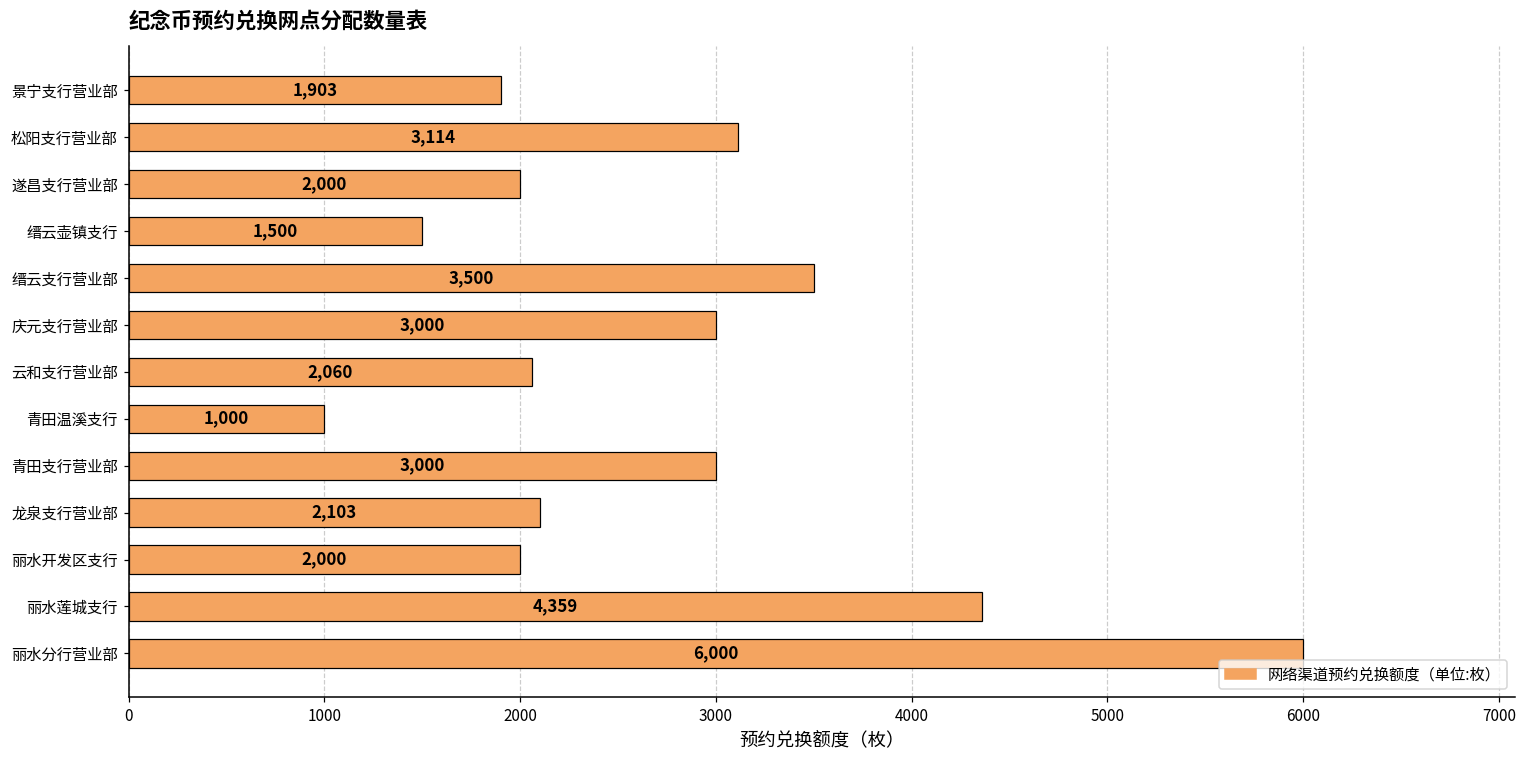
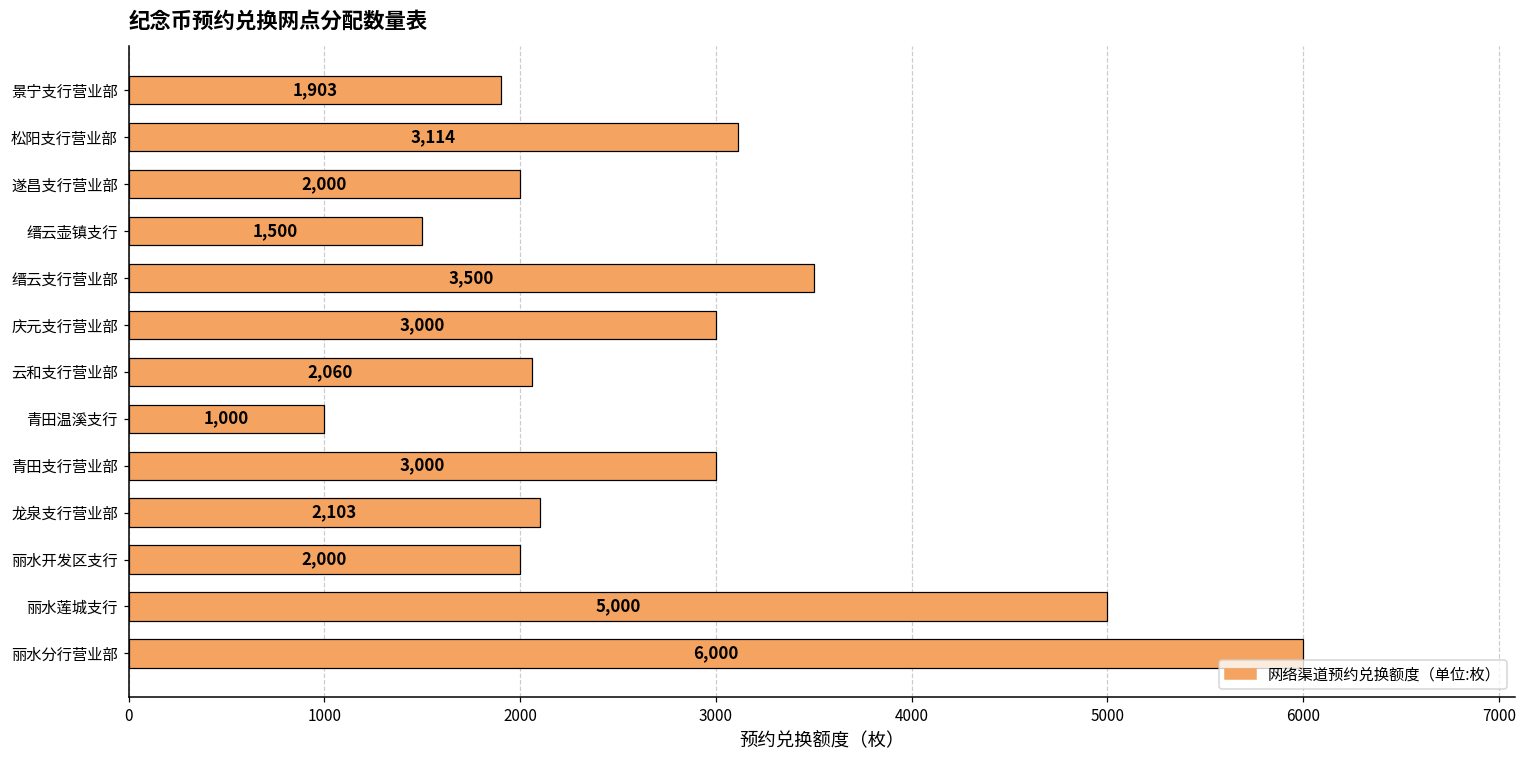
丽水莲城支行: 4,359 -> 5,000
